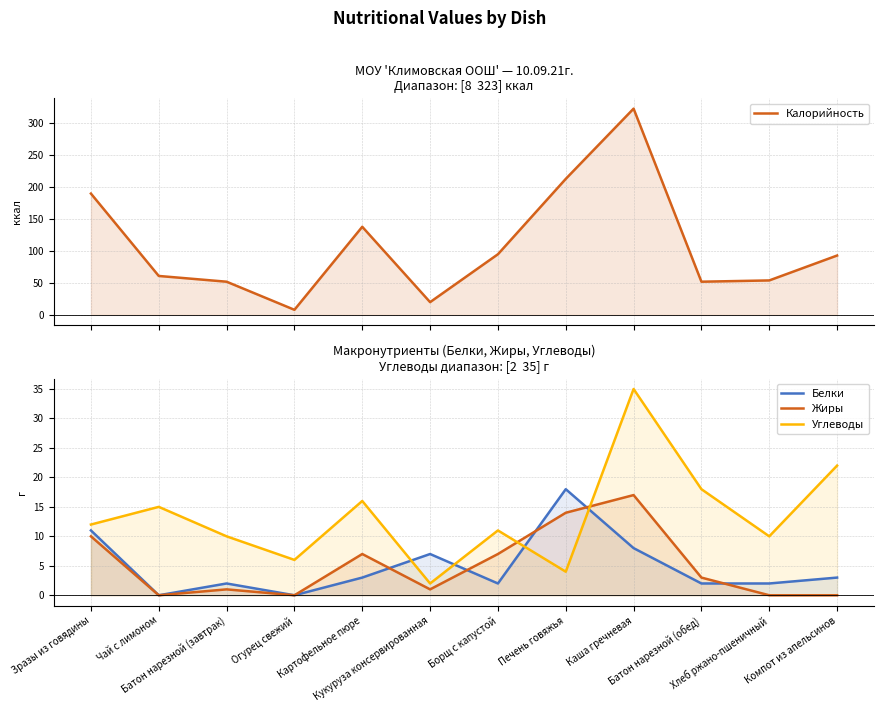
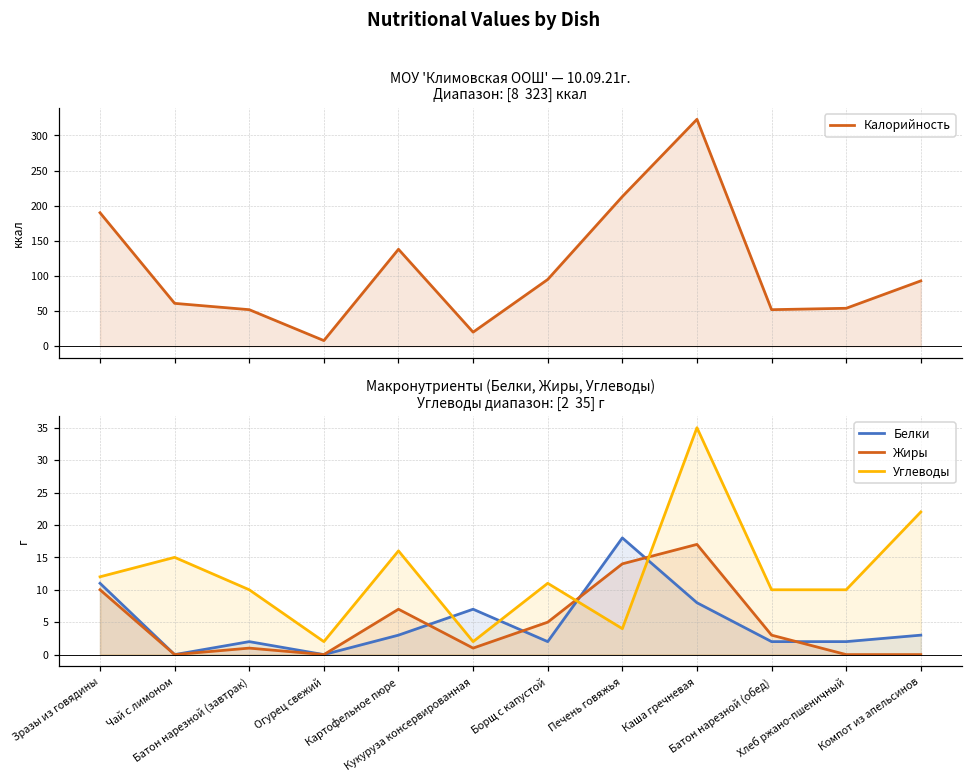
Макронутриенты (Белки, Жиры, Углеводы) Углеводы диапазон: [2 35] г, Углеводы, Огурец свежий: 6 -> 2
Макронутриенты (Белки, Жиры, Углеводы) Углеводы диапазон: [2 35] г, Жиры, Борщ с капустой: 7 -> 5
Макронутриенты (Белки, Жиры, Углеводы) Углеводы диапазон: [2 35] г, Углеводы, Батон нарезной (обед): 18 -> 10
